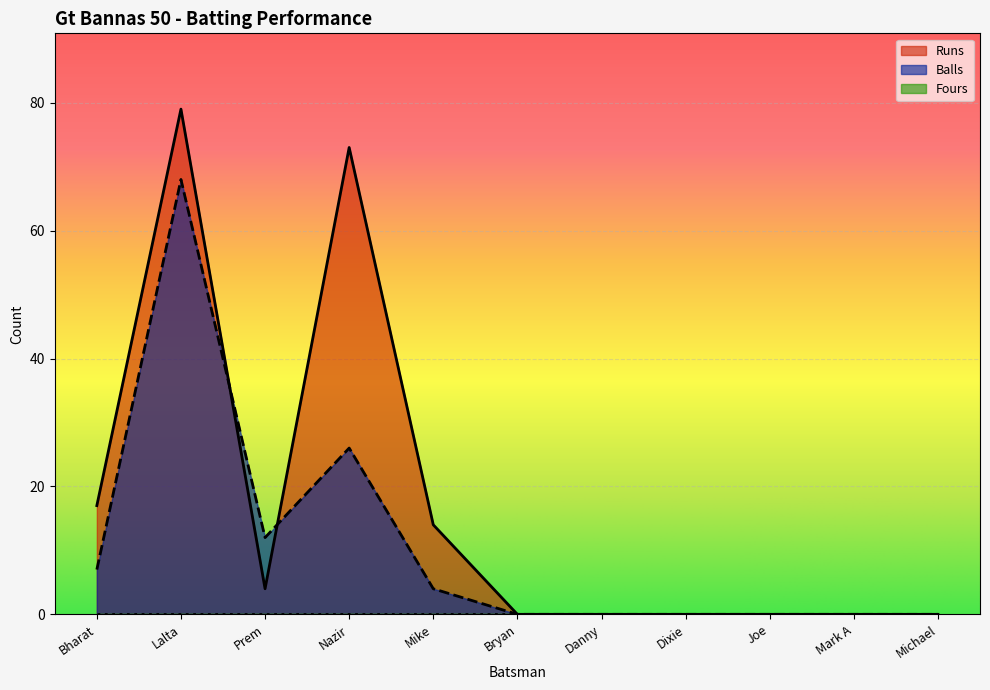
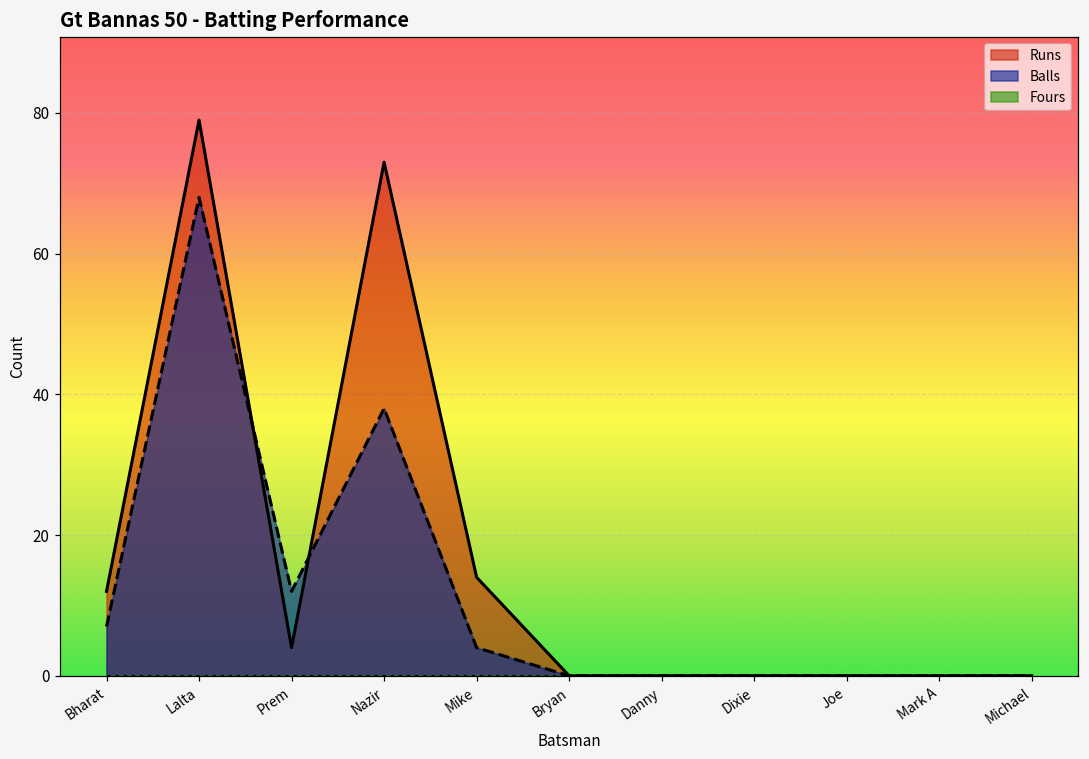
Runs, Bharat: 17 -> 12
Balls, Nazir: 26 -> 38
